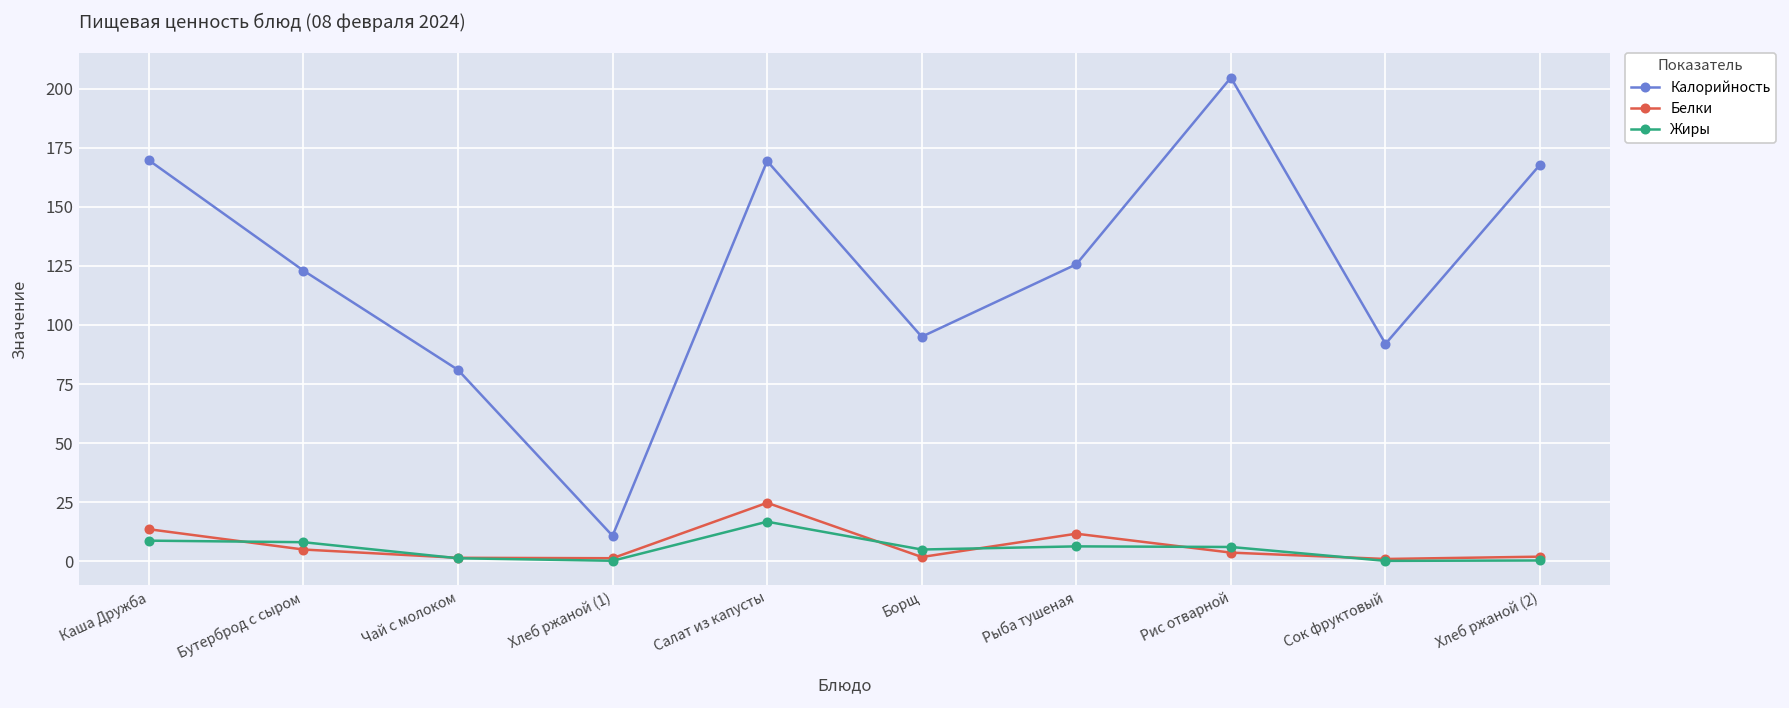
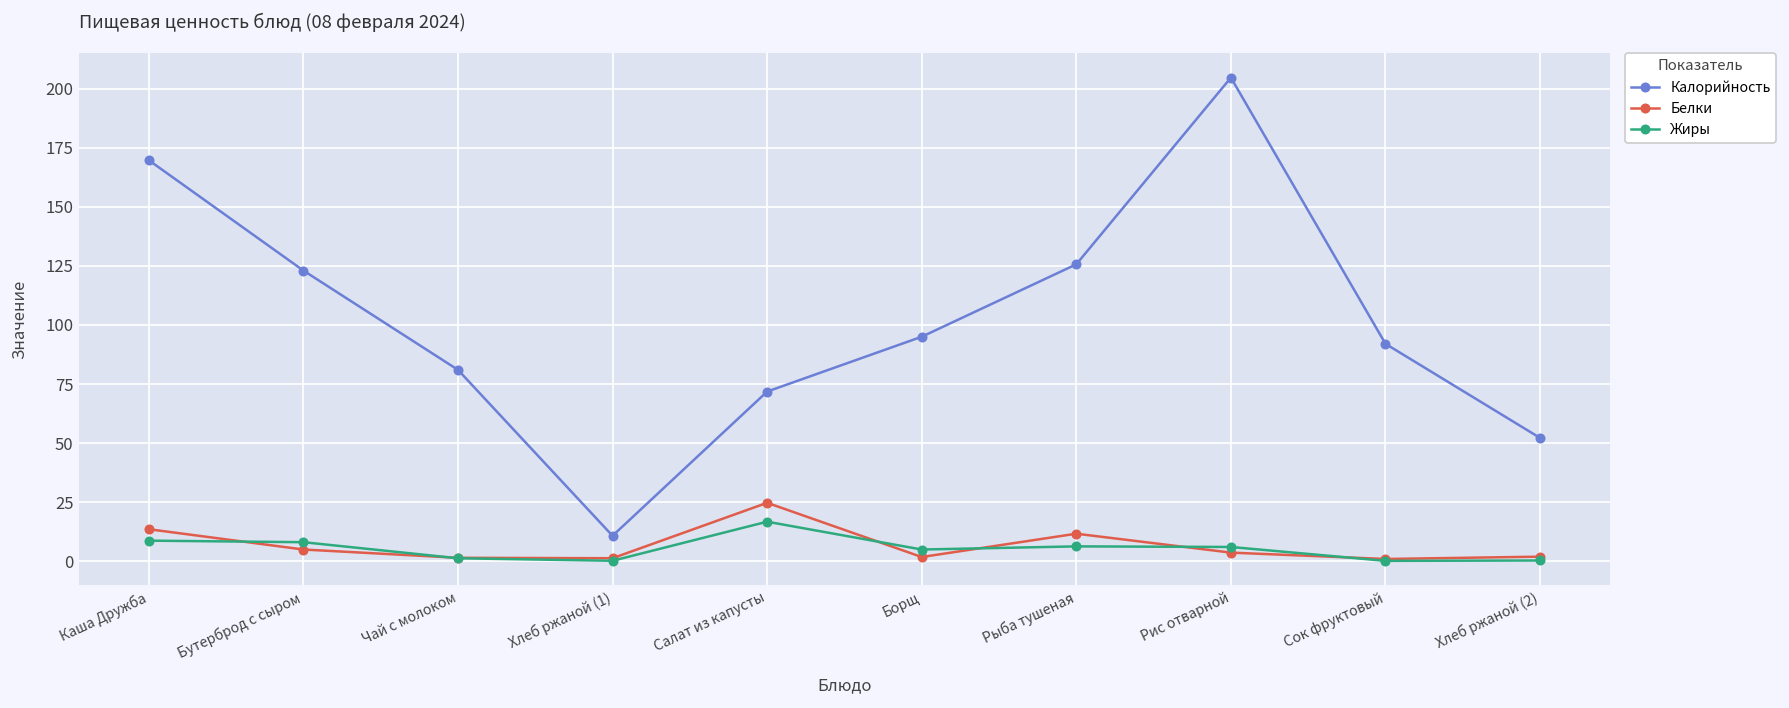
Калорийность, Салат из капусты: 169 -> 72
Калорийность, Хлеб ржаной (2): 168 -> 52
